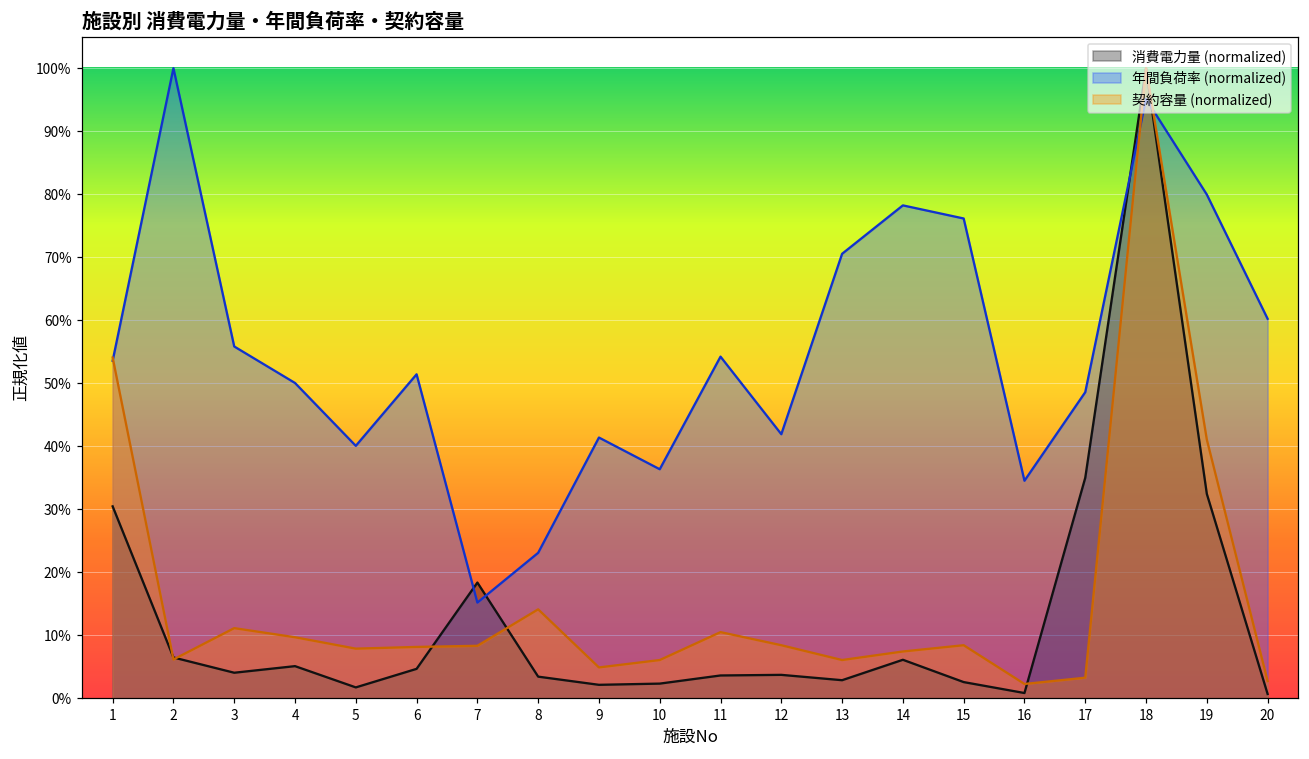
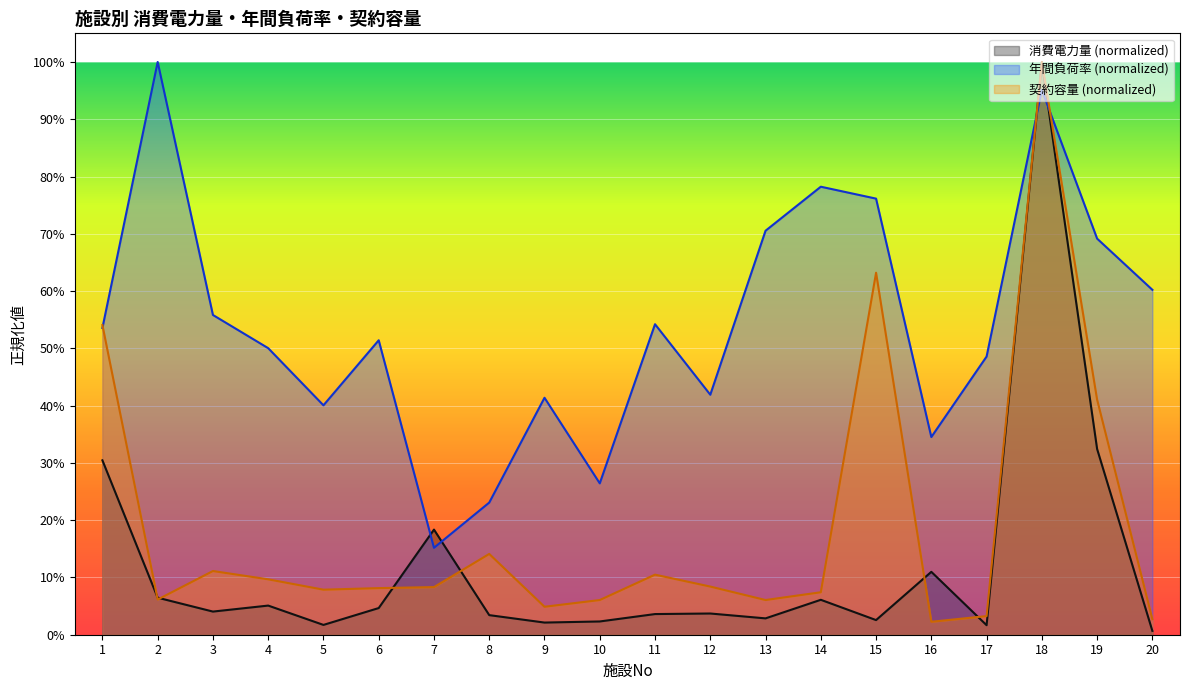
年間負荷率 (normalized), 10: 36% -> 26%
契約容量 (normalized), 15: 8% -> 63%
消費電力量 (normalized), 16: 1% -> 11%
消費電力量 (normalized), 17: 35% -> 2%
年間負荷率 (normalized), 19: 80% -> 69%
